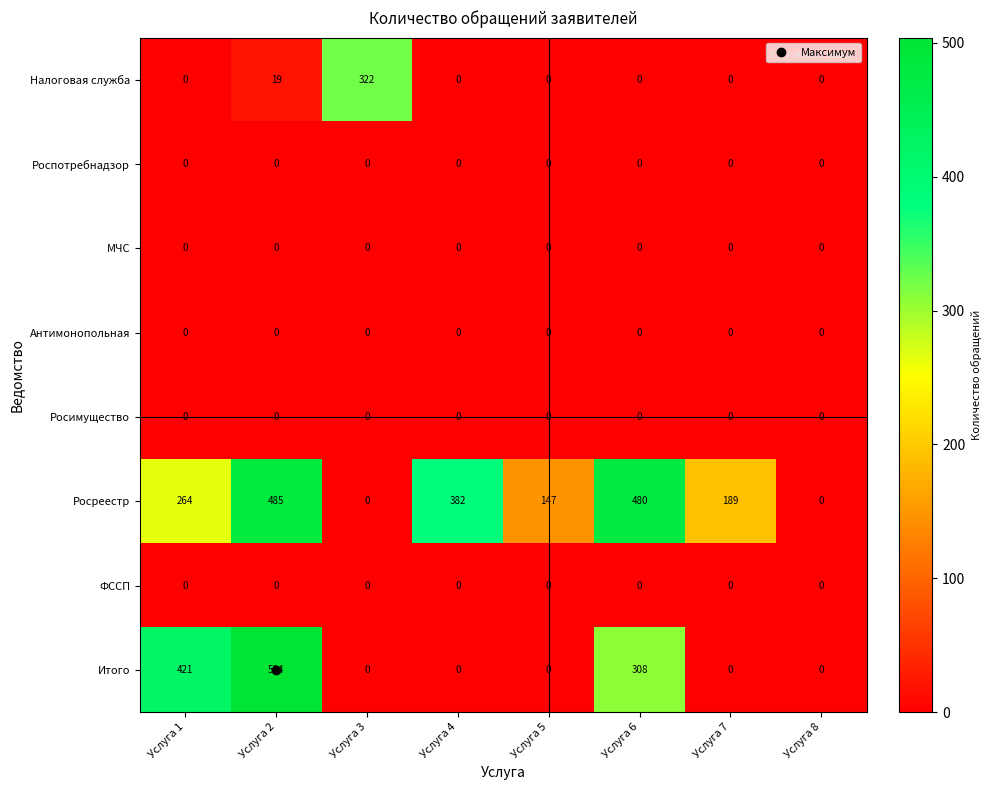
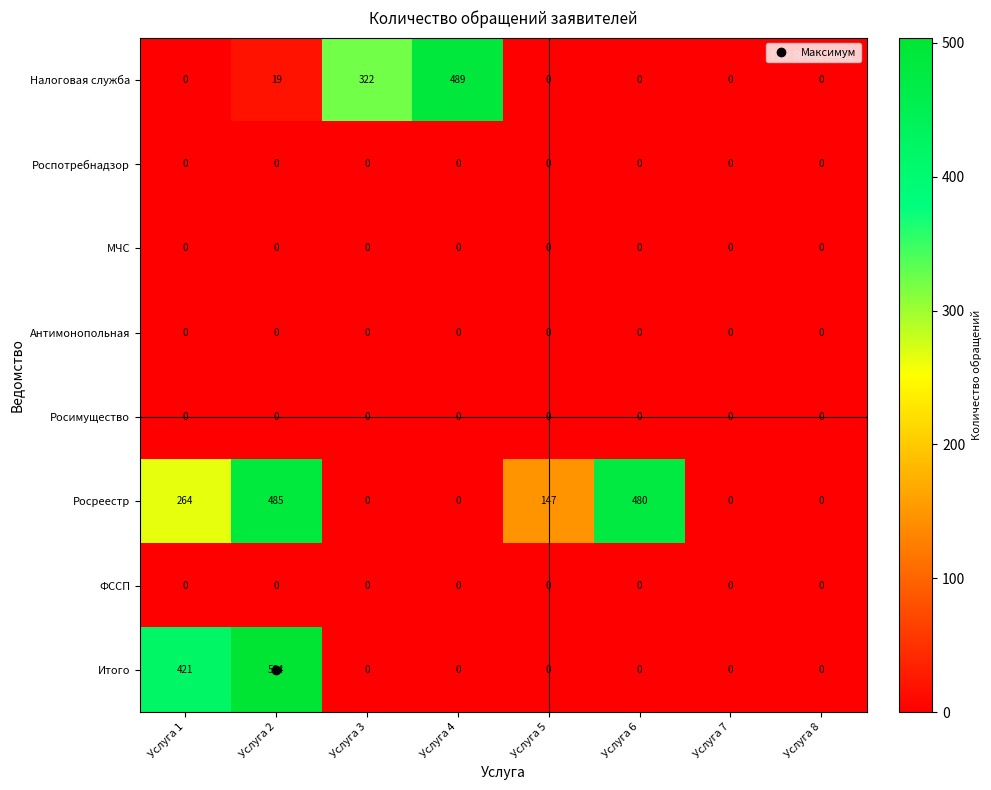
Налоговая служба, Услуга 4: 0 -> 489
Росреестр, Услуга 4: 382 -> 0
Росреестр, Услуга 7: 189 -> 0
Итого, Услуга 6: 308 -> 0
